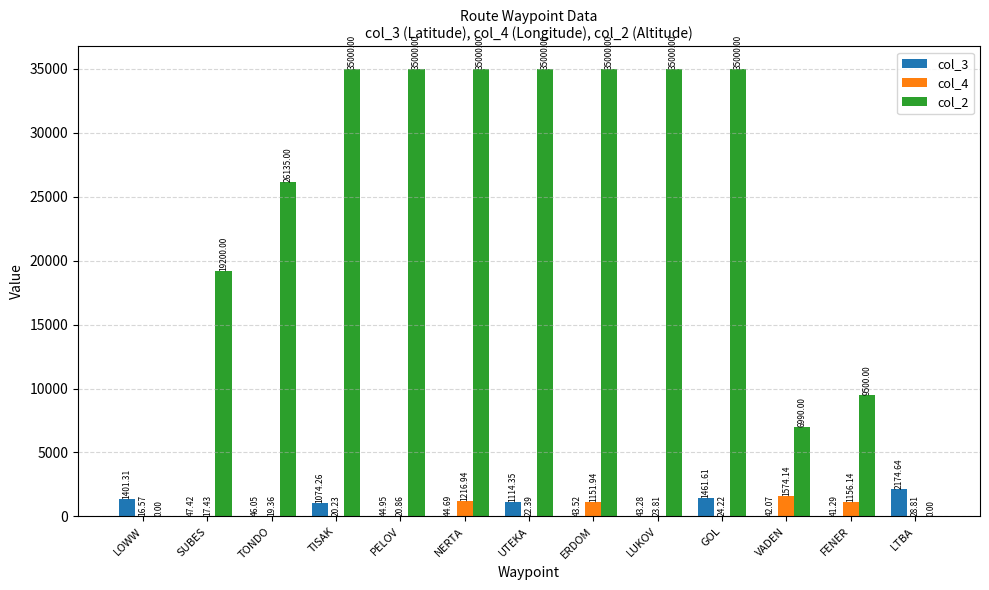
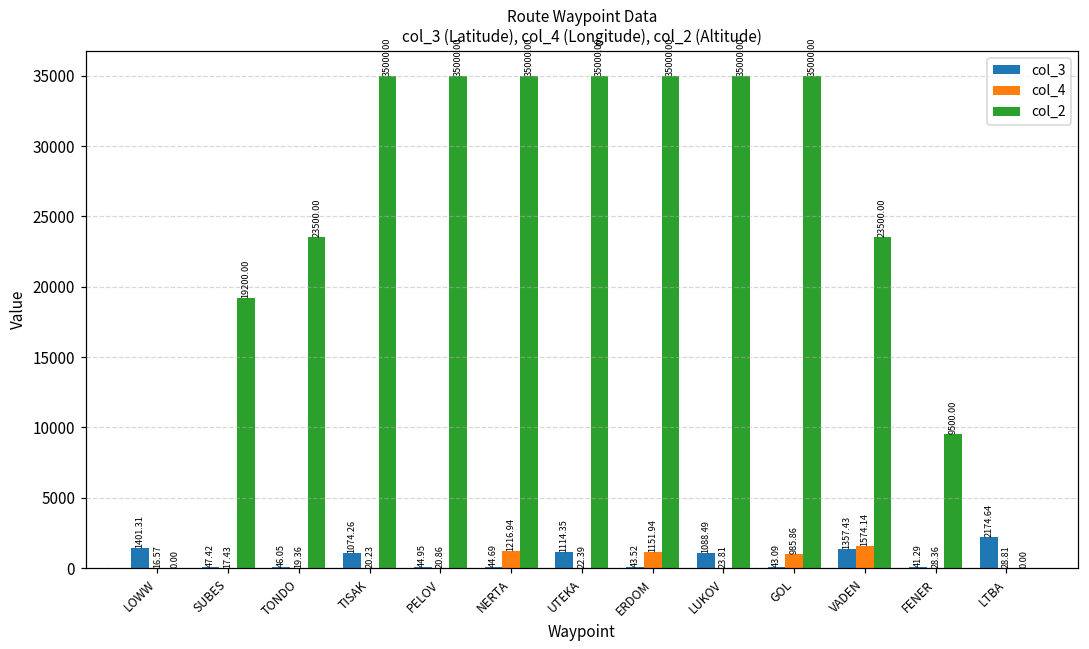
col_2, TONDO: 26135.00 -> 23500.00
col_3, LUKOV: 43.28 -> 1088.49
col_3, GOL: 1461.61 -> 43.09
col_4, GOL: 24.22 -> 985.86
col_3, VADEN: 42.07 -> 1357.43
col_2, VADEN: 6990.00 -> 23500.00
col_4, FENER: 1156.14 -> 28.36
